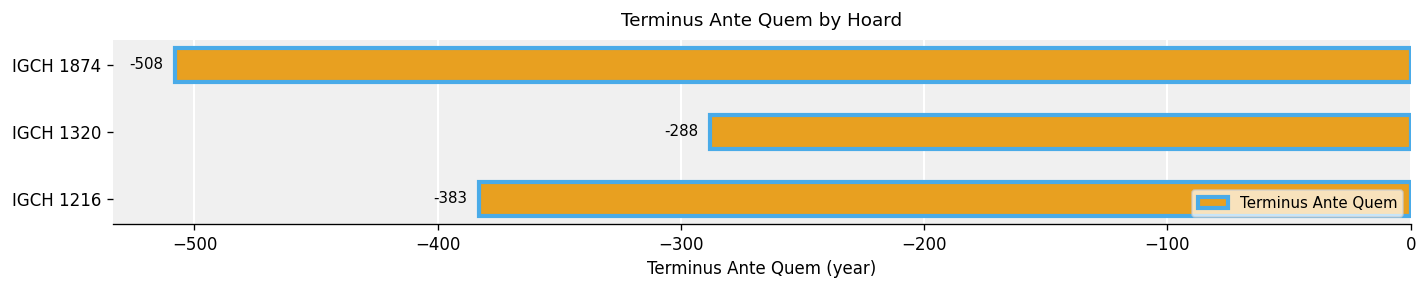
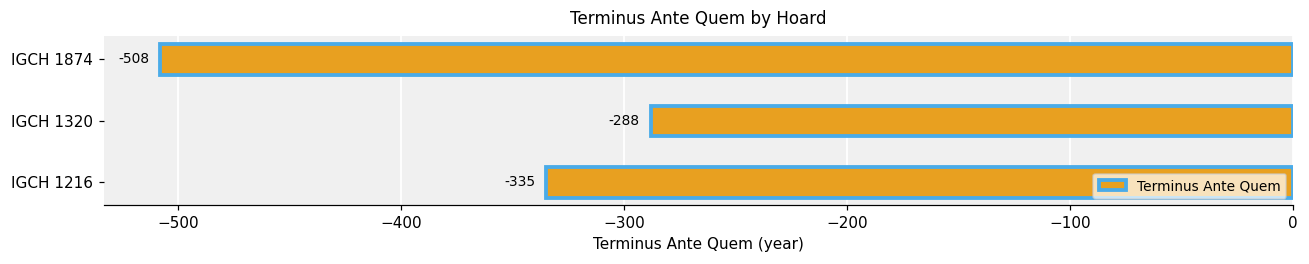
IGCH 1216: -383 -> -335
